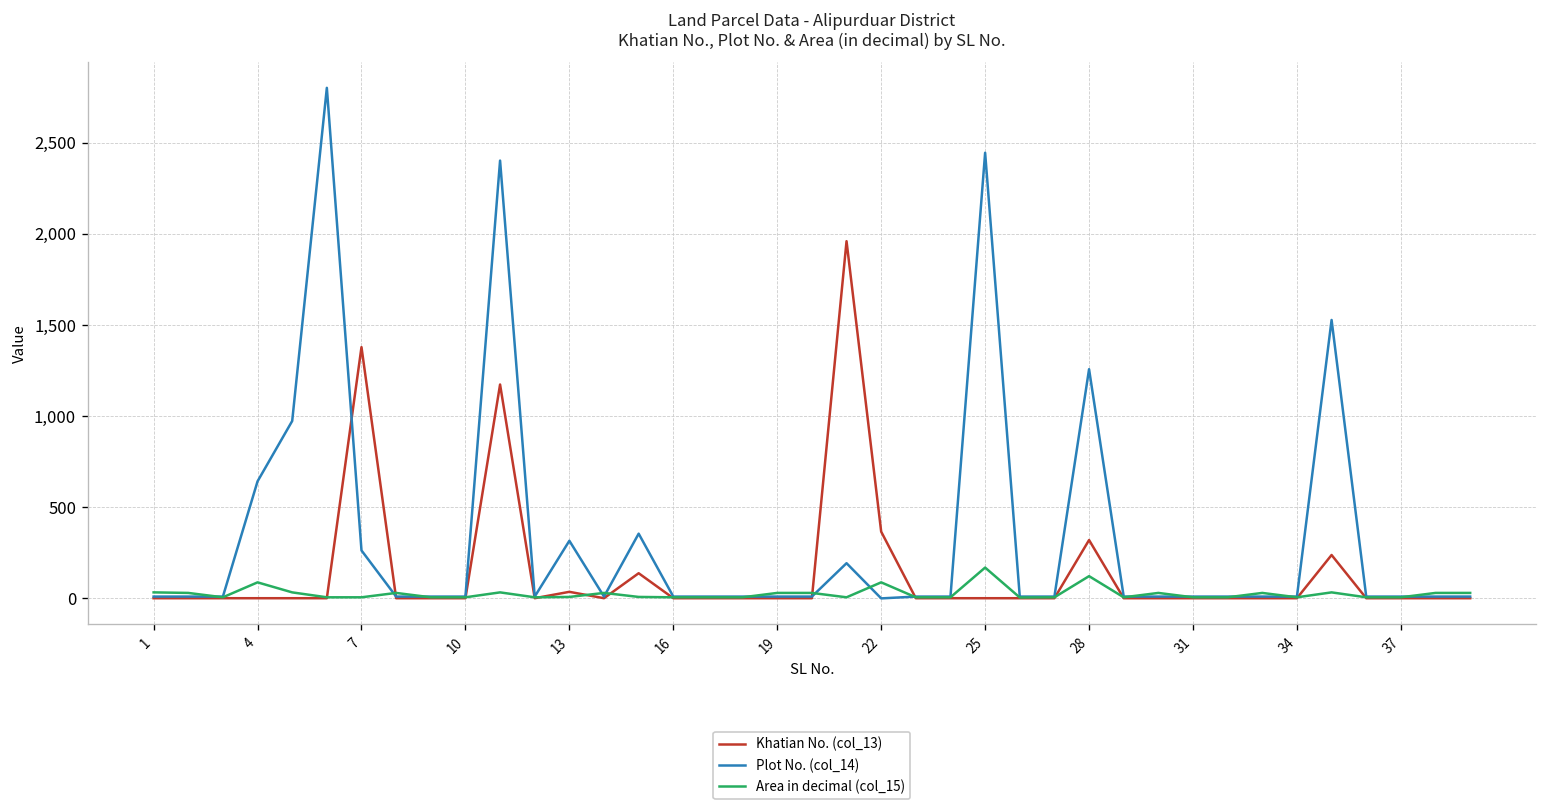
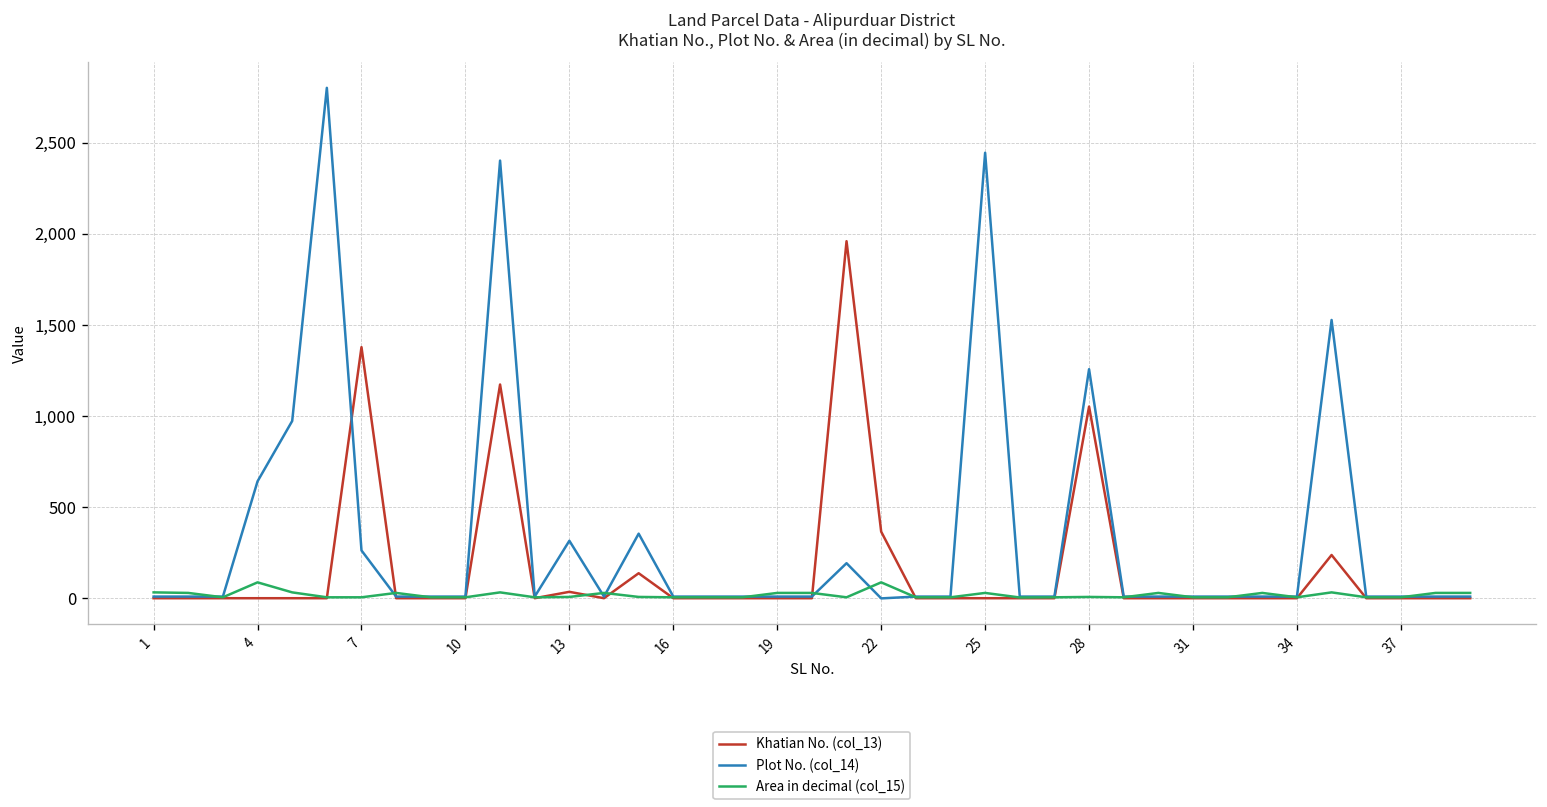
Area in decimal (col_15), 25: 170 -> 30
Khatian No. (col_13), 28: 320 -> 1,050
Area in decimal (col_15), 28: 120 -> 10
